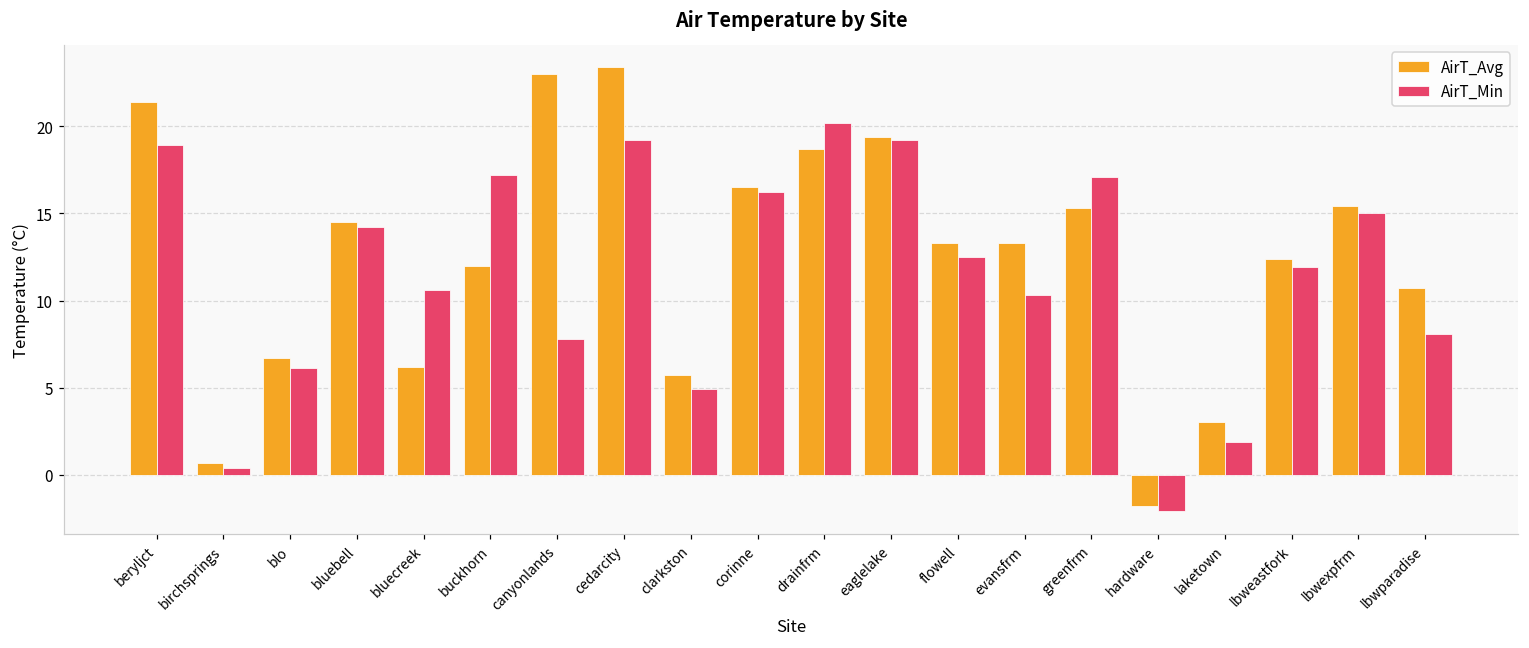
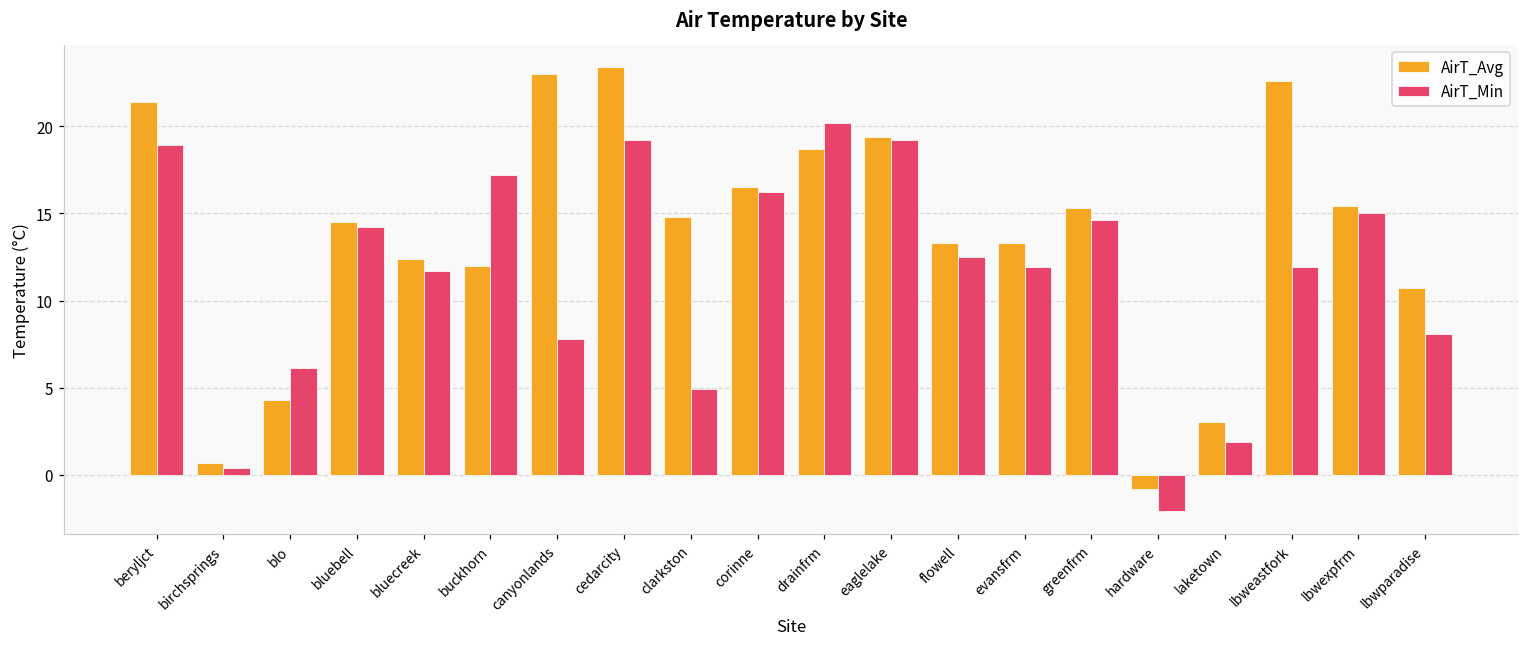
AirT_Avg, blo: 6.7 -> 4.3
AirT_Avg, bluecreek: 6.2 -> 12.4
AirT_Min, bluecreek: 10.6 -> 11.7
AirT_Avg, clarkston: 5.7 -> 14.8
AirT_Min, evansfrm: 10.3 -> 11.9
AirT_Min, greenfrm: 17.1 -> 14.6
AirT_Avg, hardware: -1.8 -> -0.8
AirT_Avg, lbweastfork: 12.4 -> 22.6
